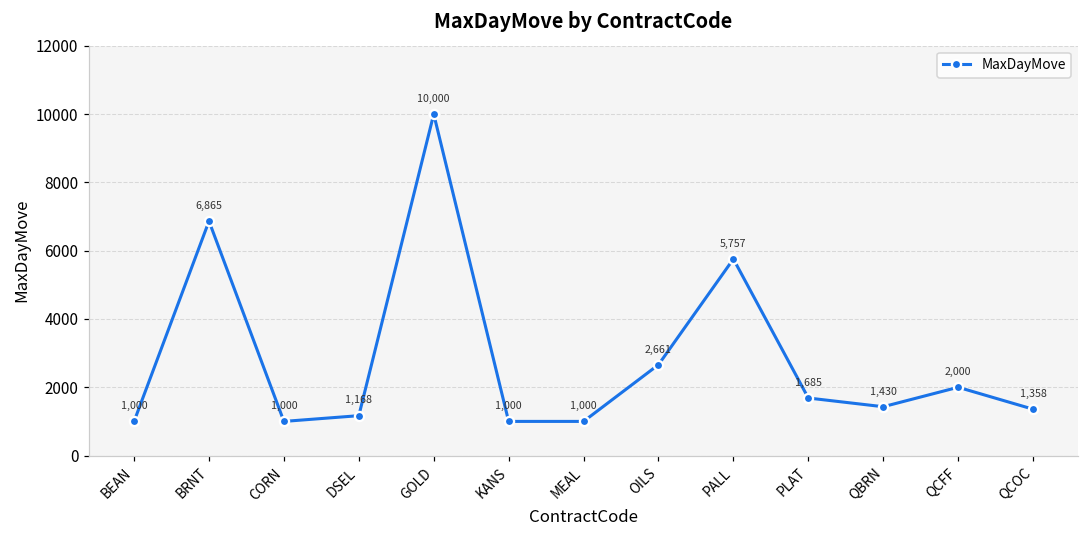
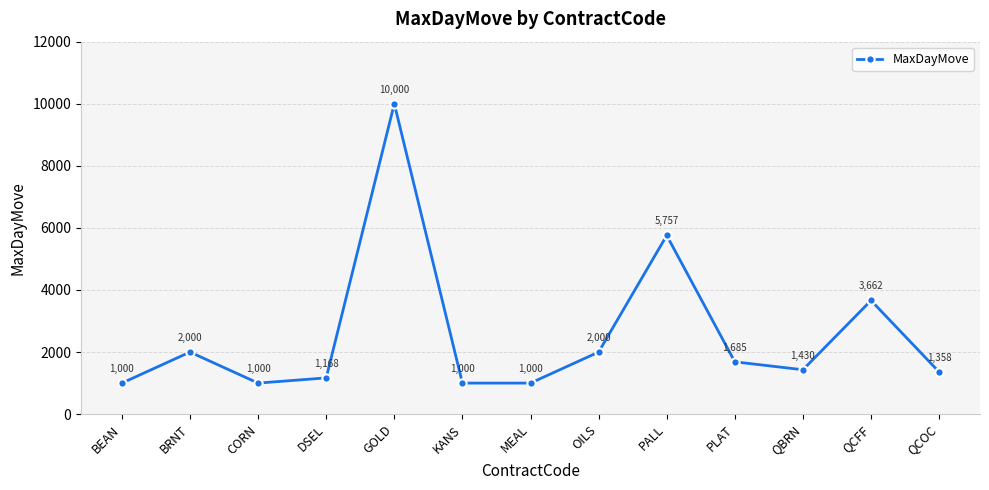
BRNT: 6,865 -> 2,000
OILS: 2,661 -> 2,000
QCFF: 2,000 -> 3,662
